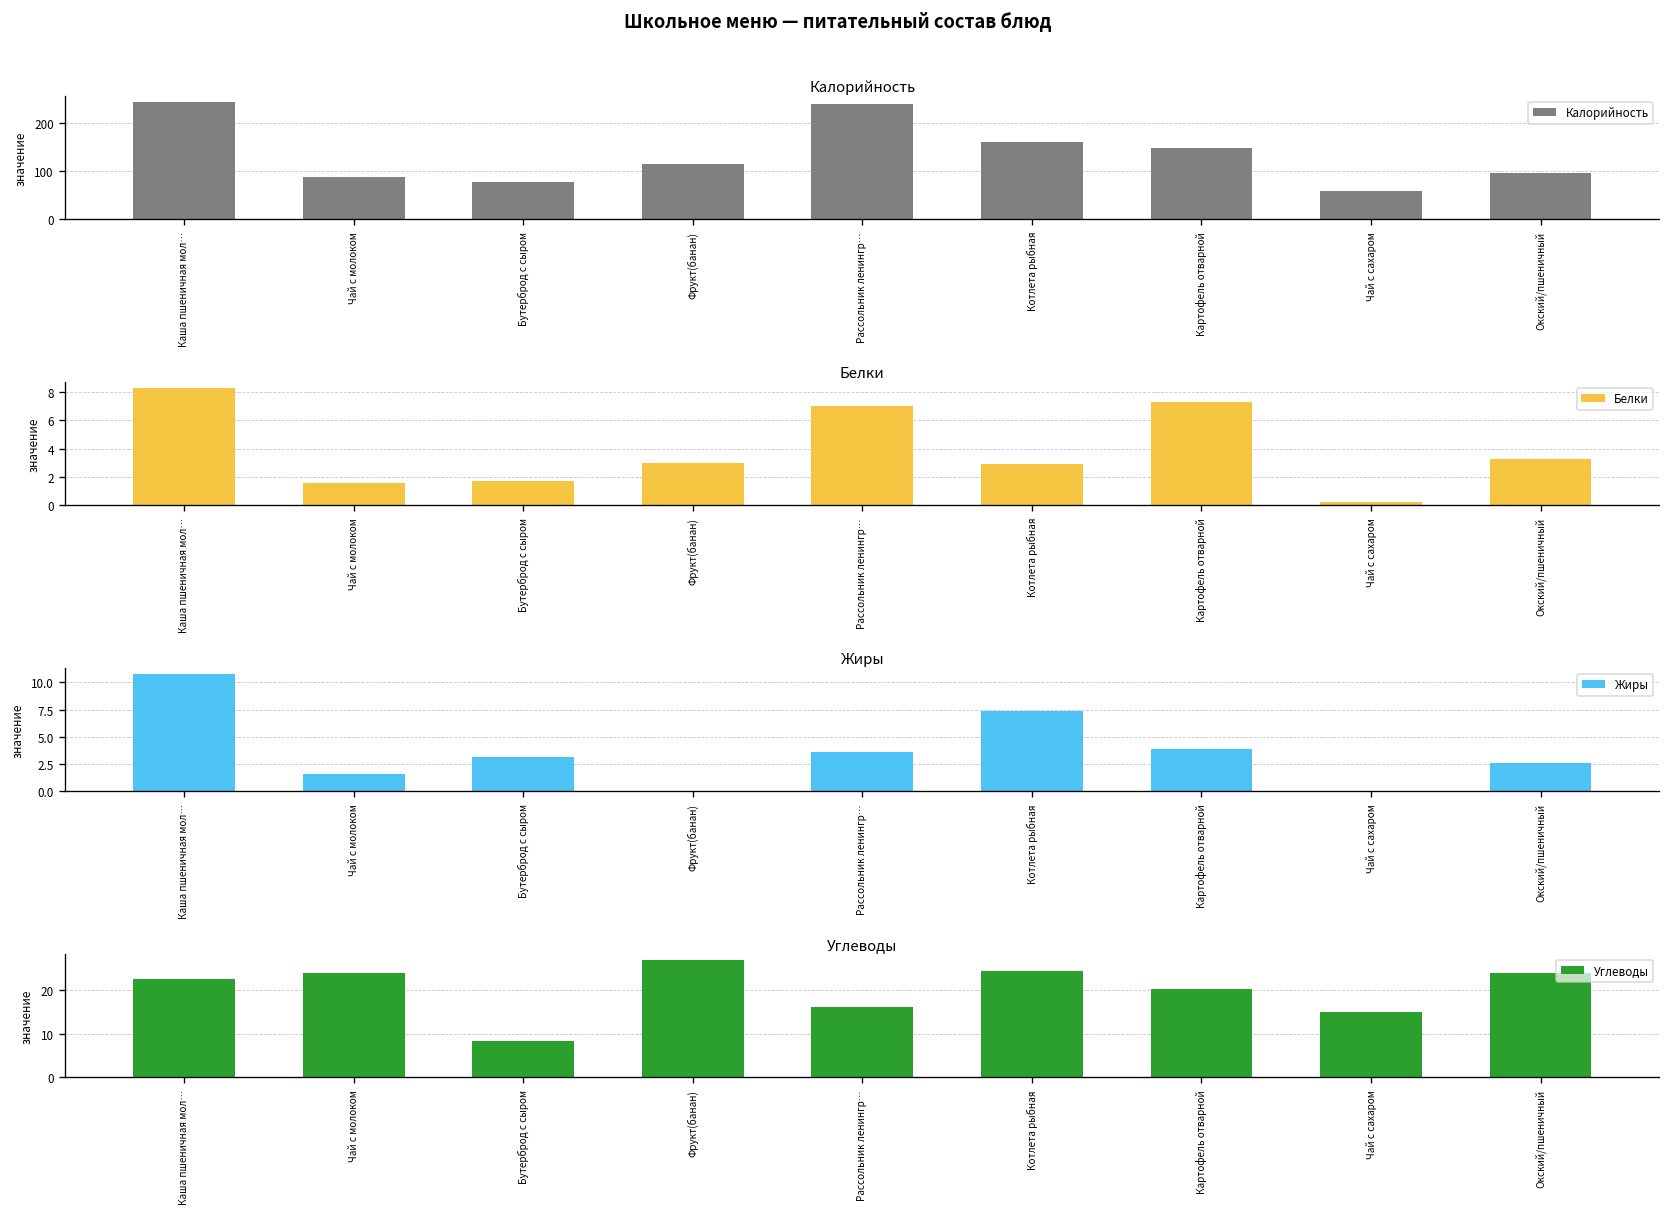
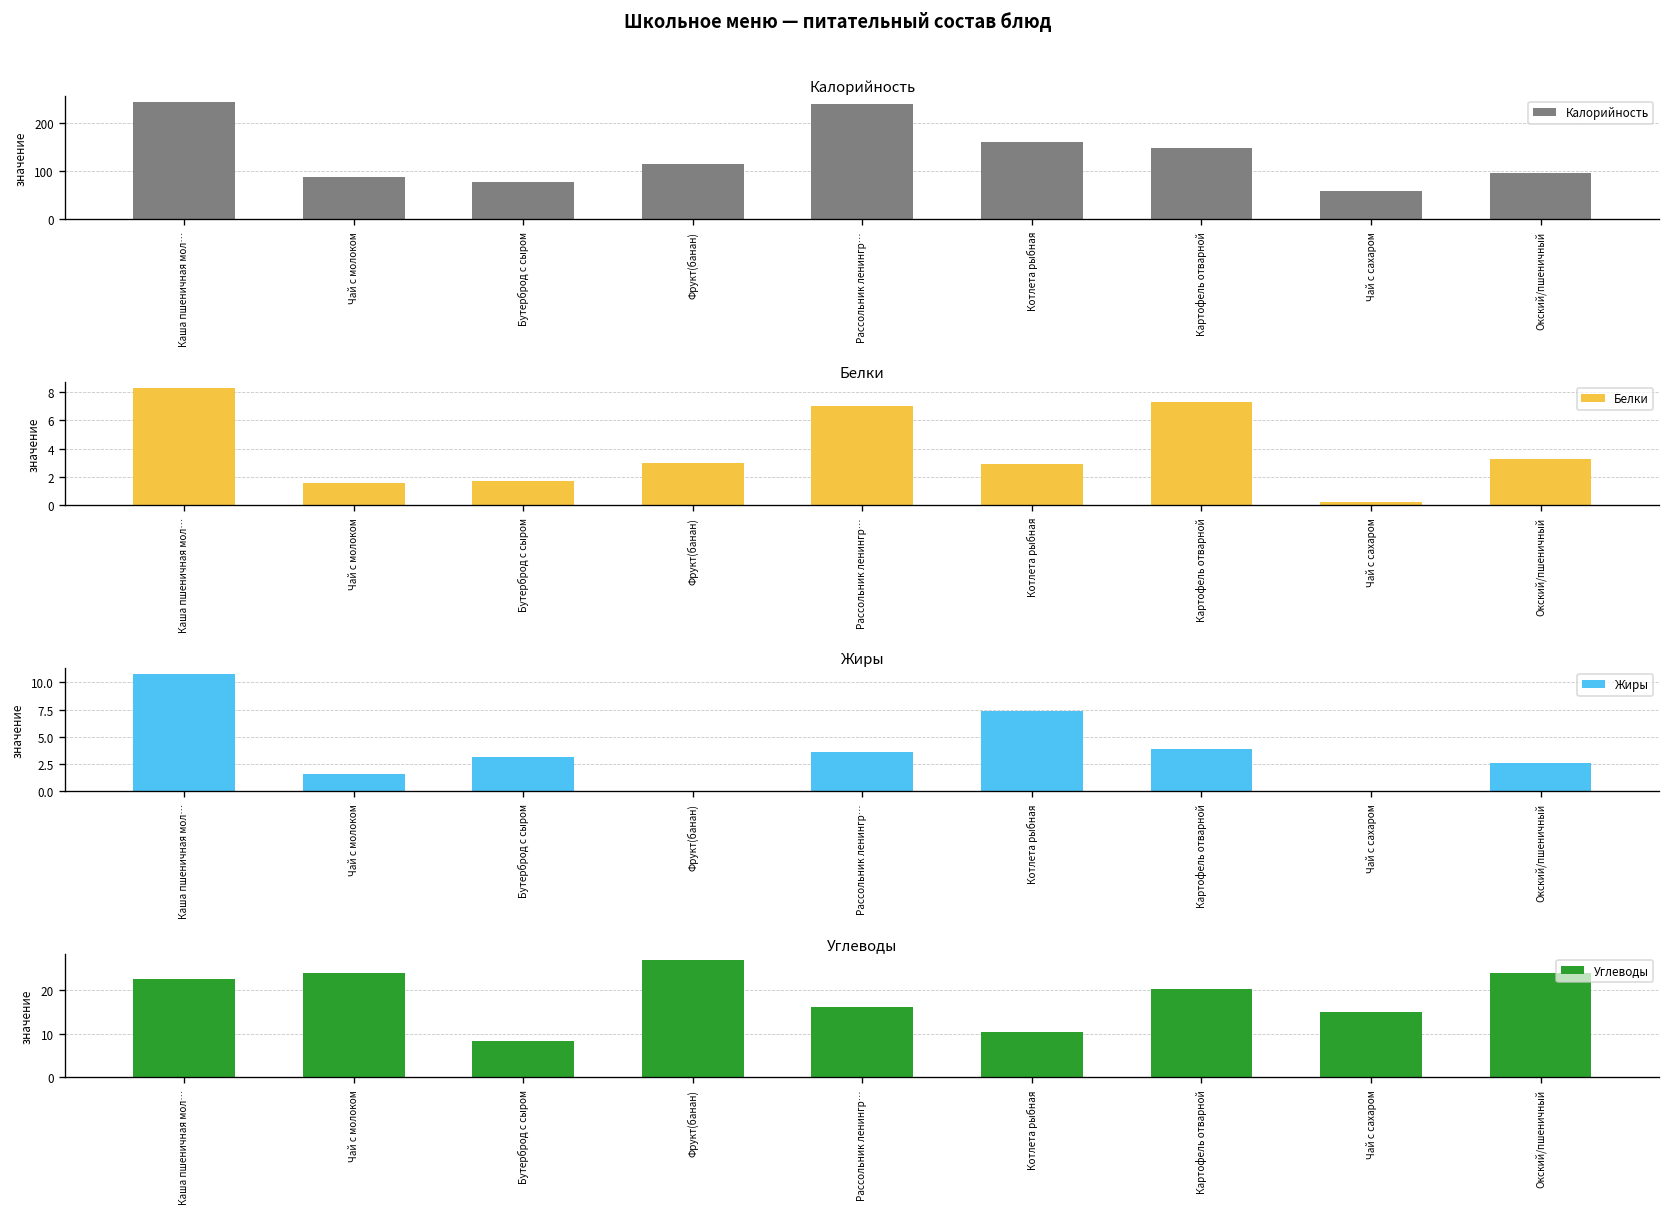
Углеводы, Котлета рыбная: 24 -> 10
